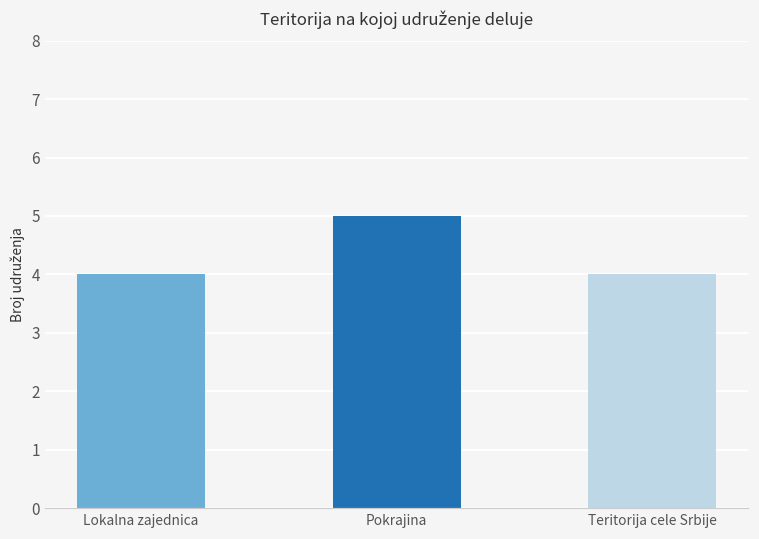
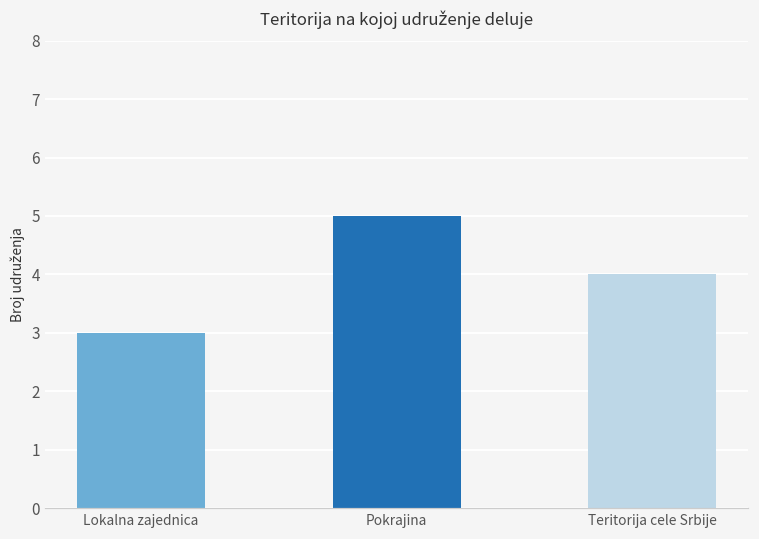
Lokalna zajednica: 4 -> 3
